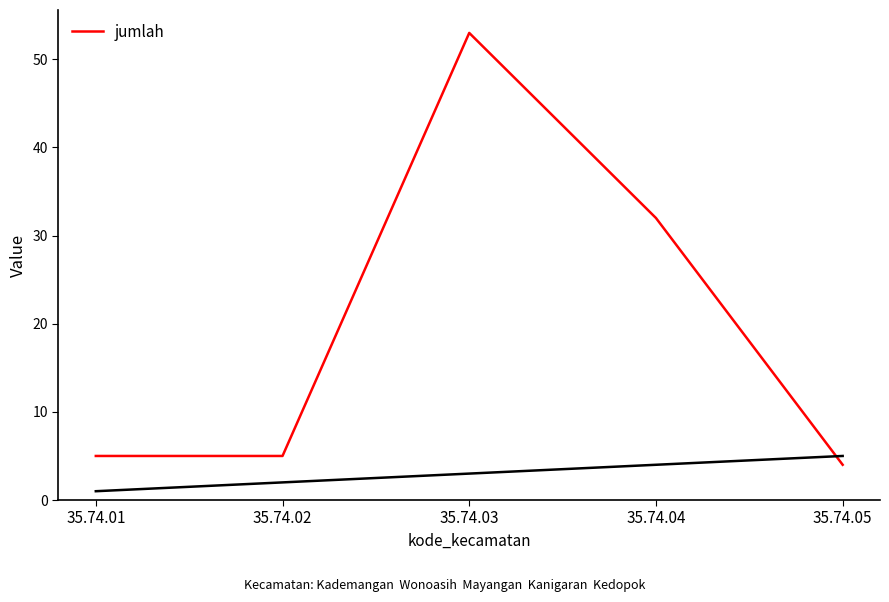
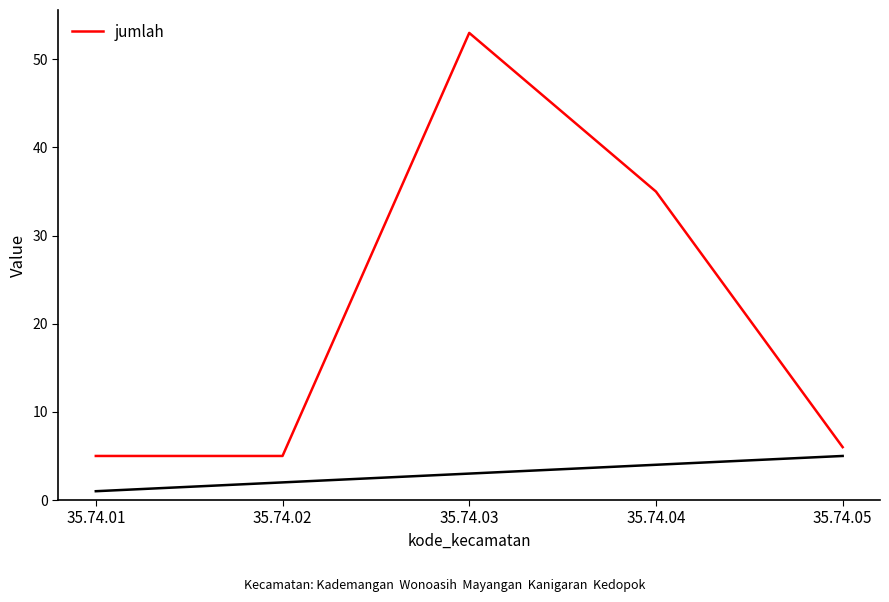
jumlah, 35.74.04: 32 -> 35
jumlah, 35.74.05: 4 -> 6
